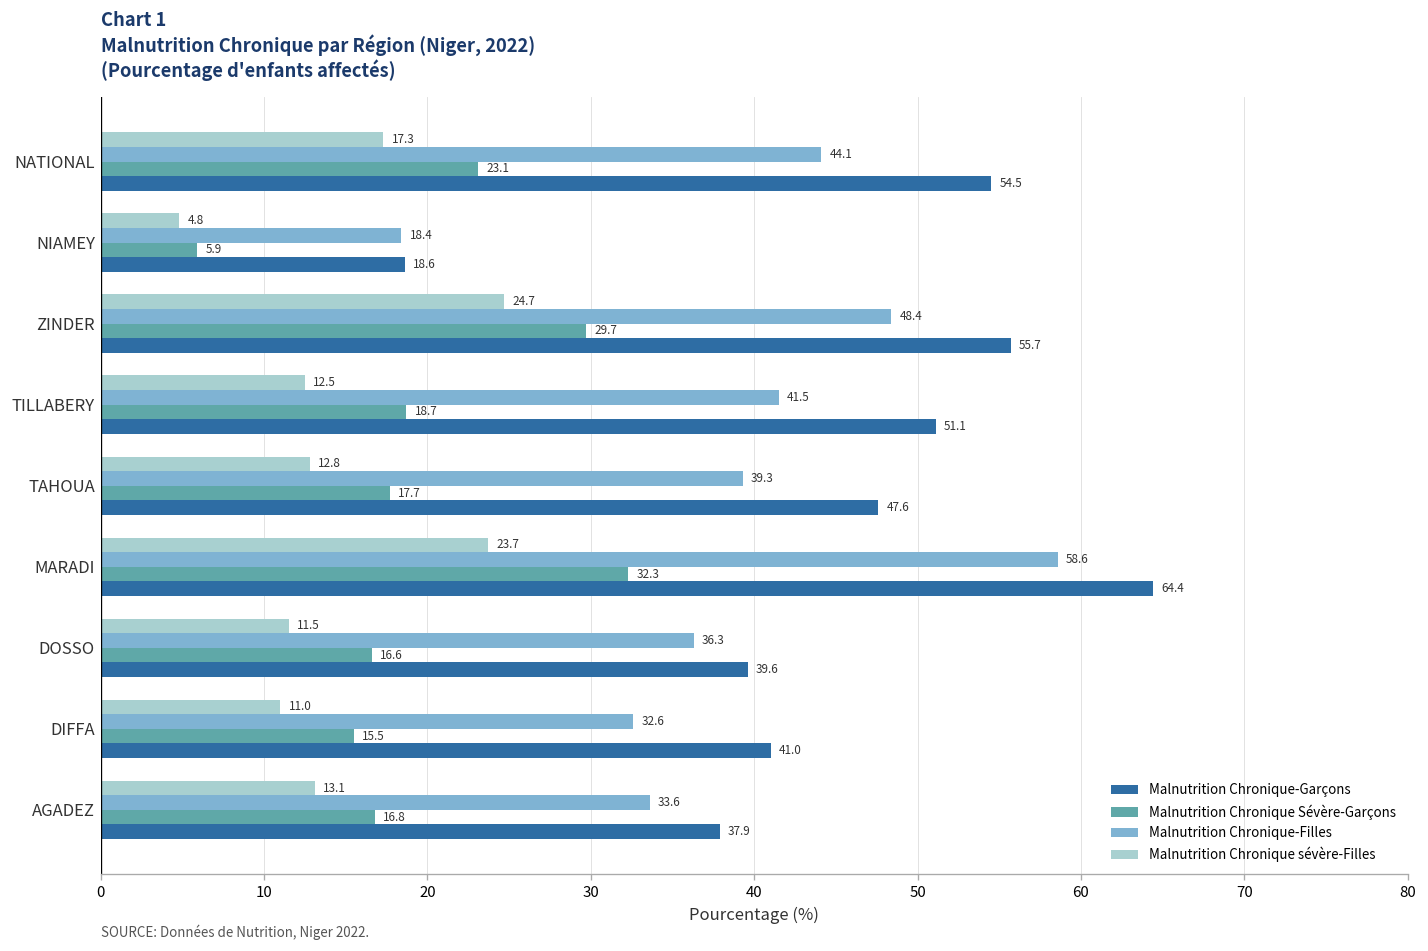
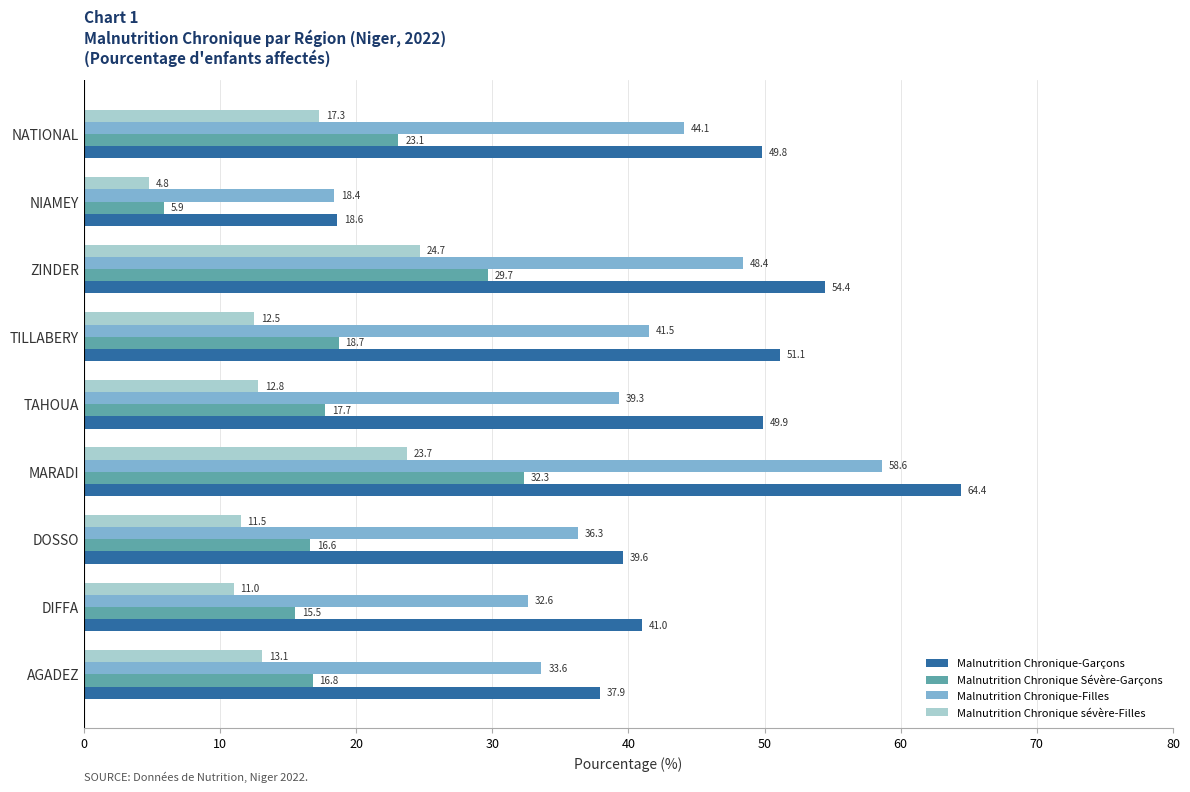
Malnutrition Chronique-Garçons, NATIONAL: 54.5 -> 49.8
Malnutrition Chronique-Garçons, ZINDER: 55.7 -> 54.4
Malnutrition Chronique-Garçons, TAHOUA: 47.6 -> 49.9
